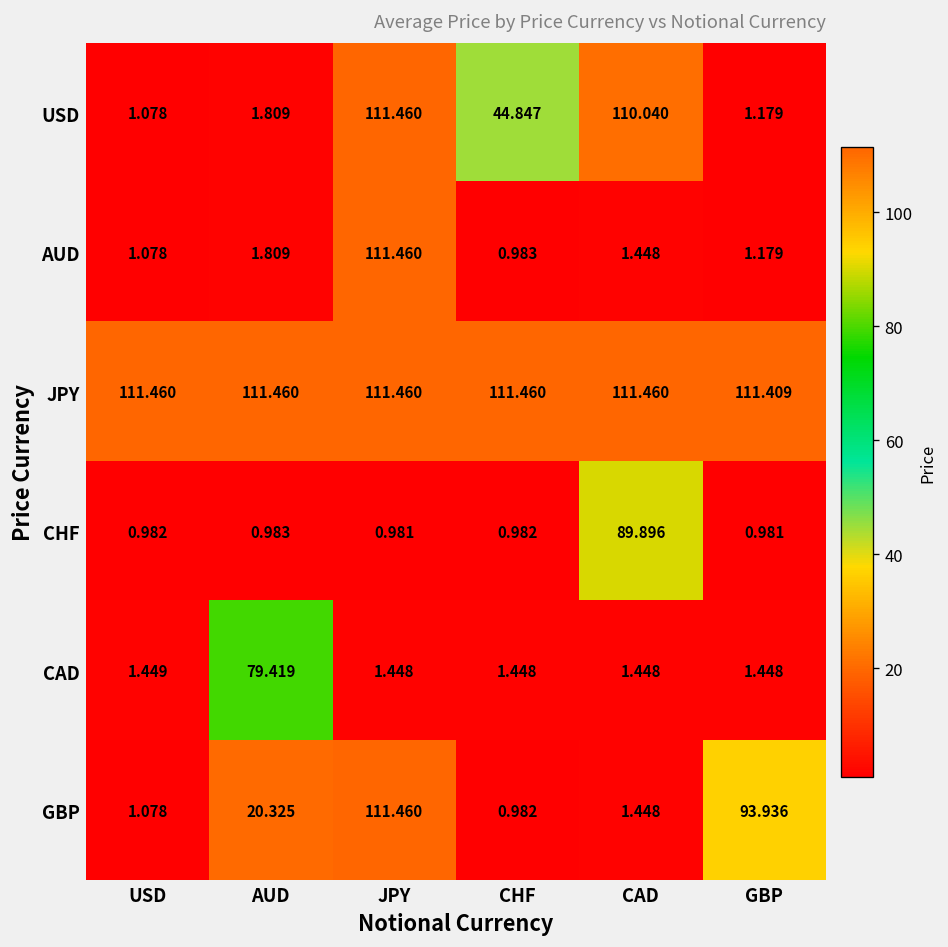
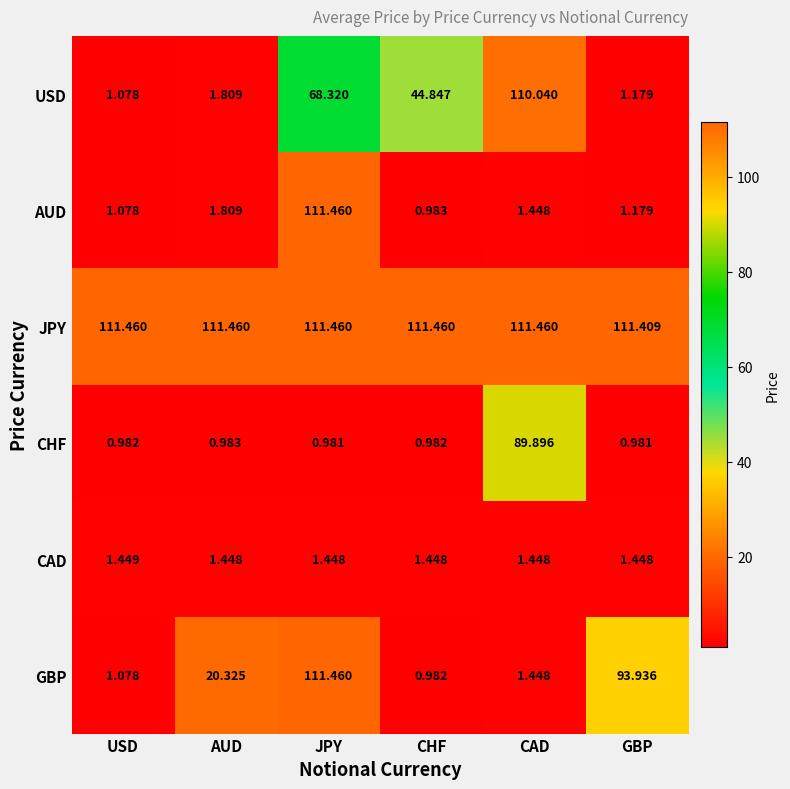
USD, JPY: 111.460 -> 68.320
CAD, AUD: 79.419 -> 1.448
